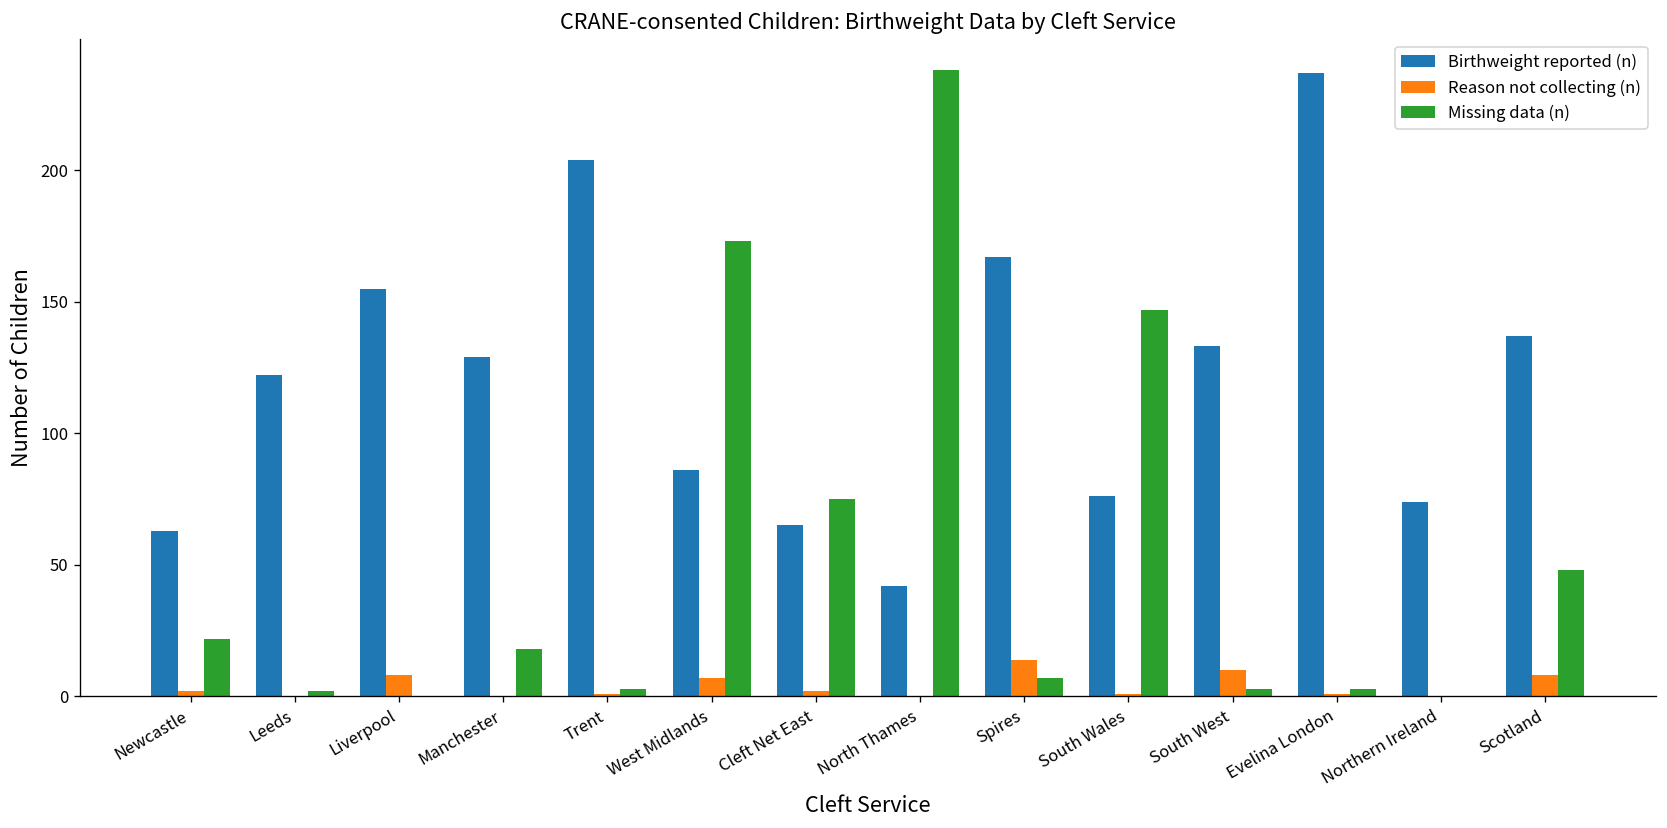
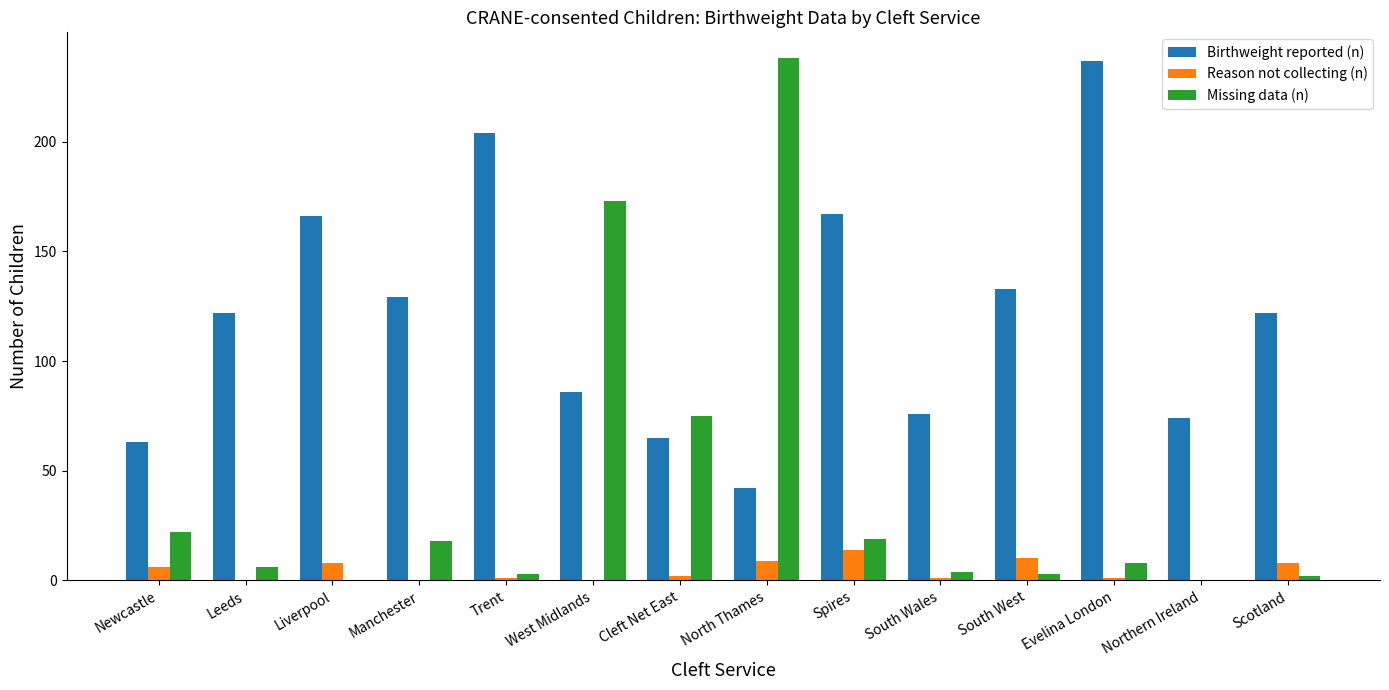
Reason not collecting (n), Newcastle: 2 -> 6
Missing data (n), Leeds: 2 -> 6
Birthweight reported (n), Liverpool: 155 -> 166
Reason not collecting (n), West Midlands: 7 -> 0
Reason not collecting (n), North Thames: 0 -> 9
Missing data (n), Spires: 7 -> 19
Missing data (n), South Wales: 147 -> 4
Missing data (n), Evelina London: 3 -> 8
Birthweight reported (n), Scotland: 137 -> 122
Missing data (n), Scotland: 48 -> 2
